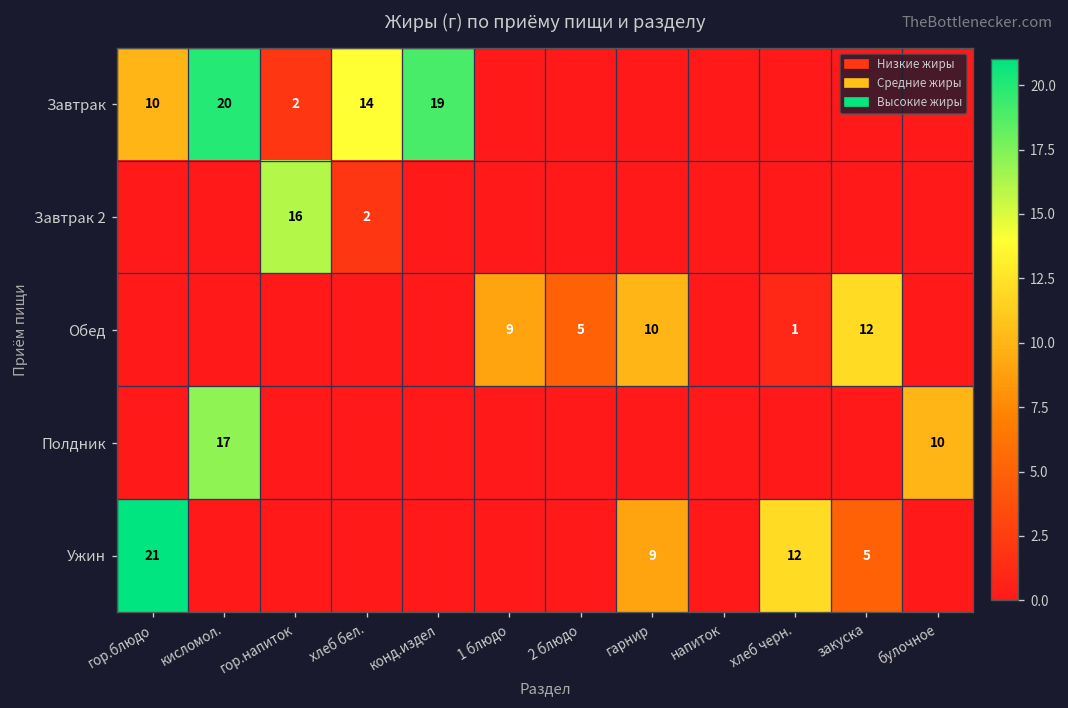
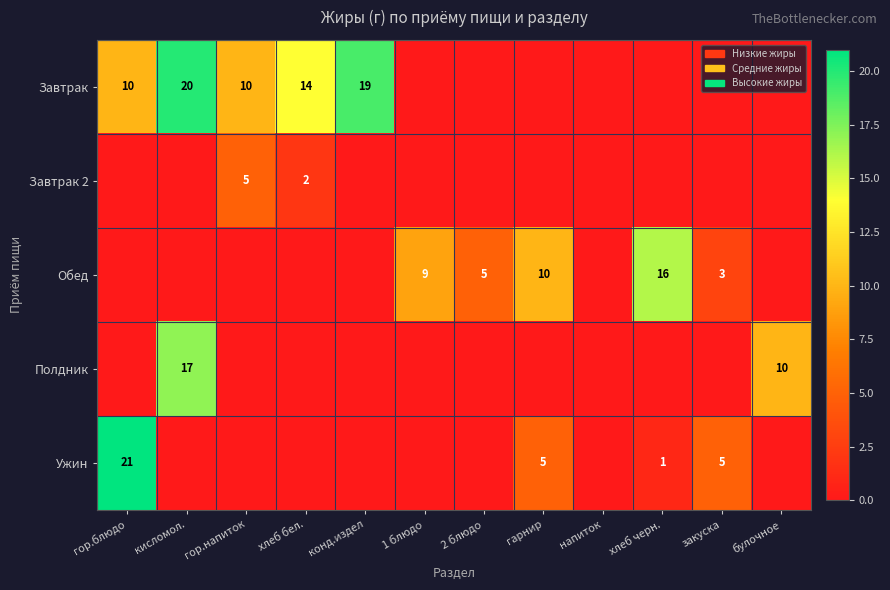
Завтрак, гор.напиток: 2 -> 10
Завтрак 2, гор.напиток: 16 -> 5
Обед, хлеб черн.: 1 -> 16
Обед, закуска: 12 -> 3
Ужин, гарнир: 9 -> 5
Ужин, хлеб черн.: 12 -> 1
